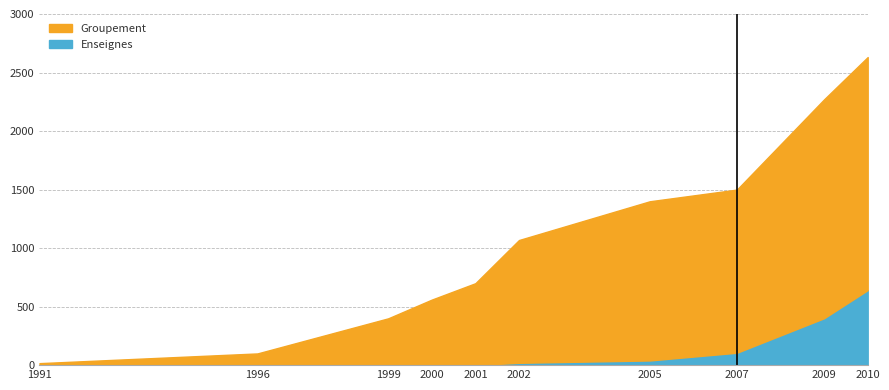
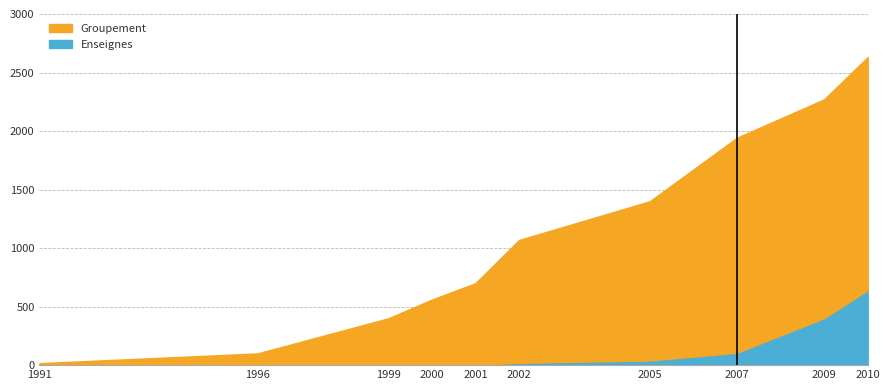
Groupement, 2007: 1500 -> 1940
